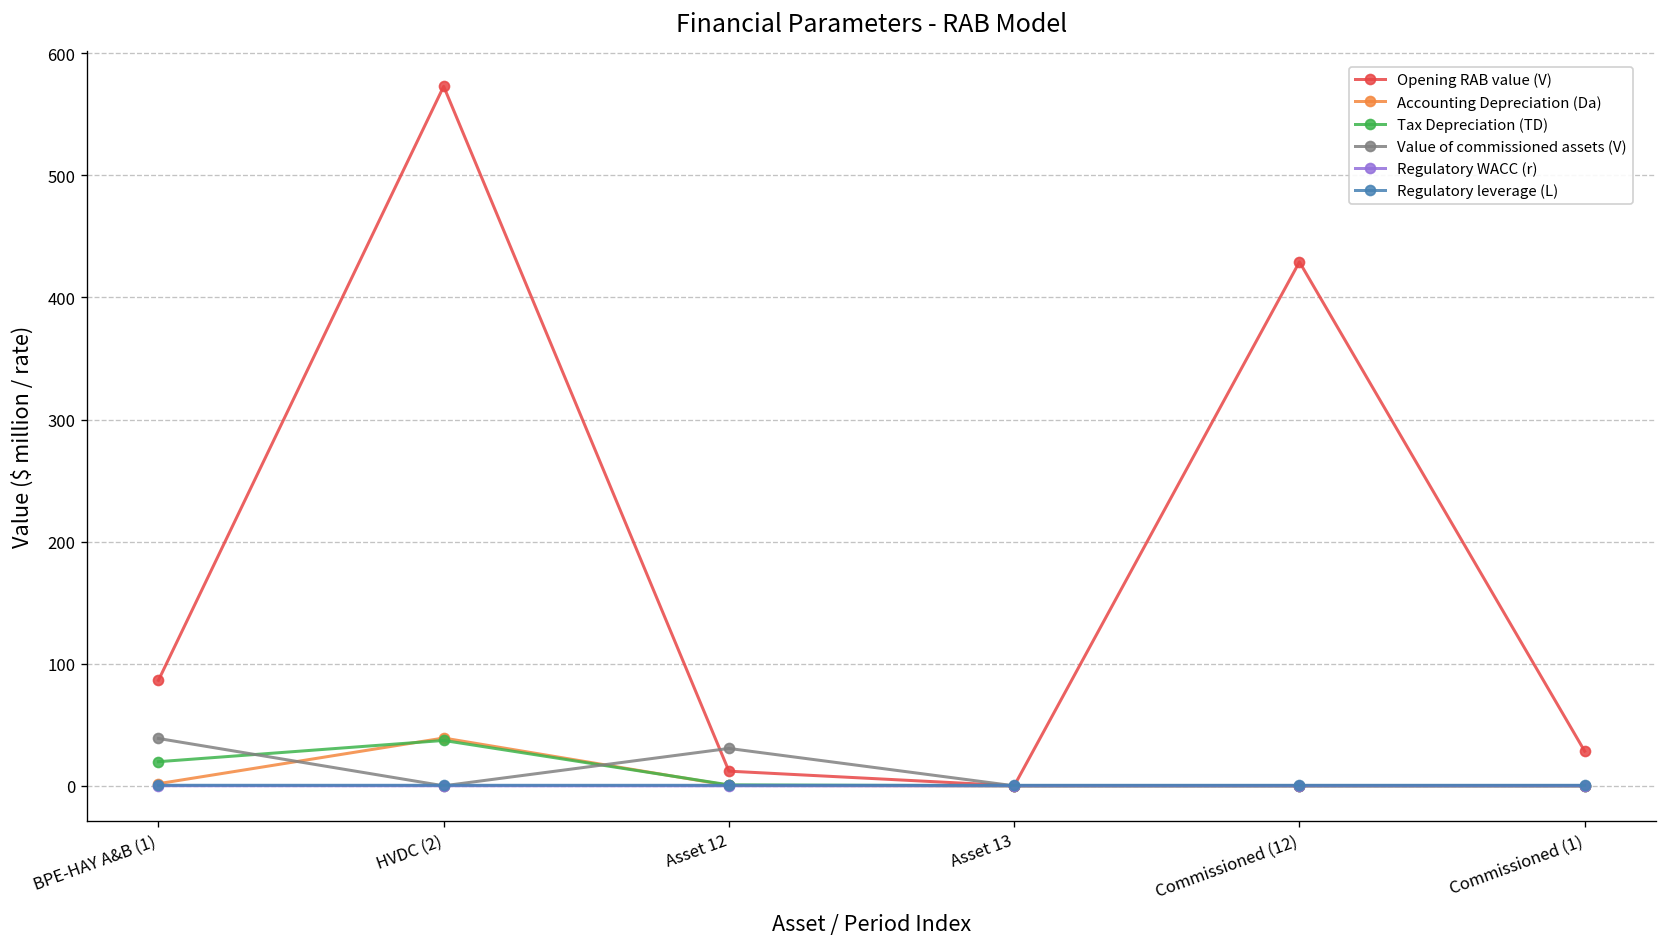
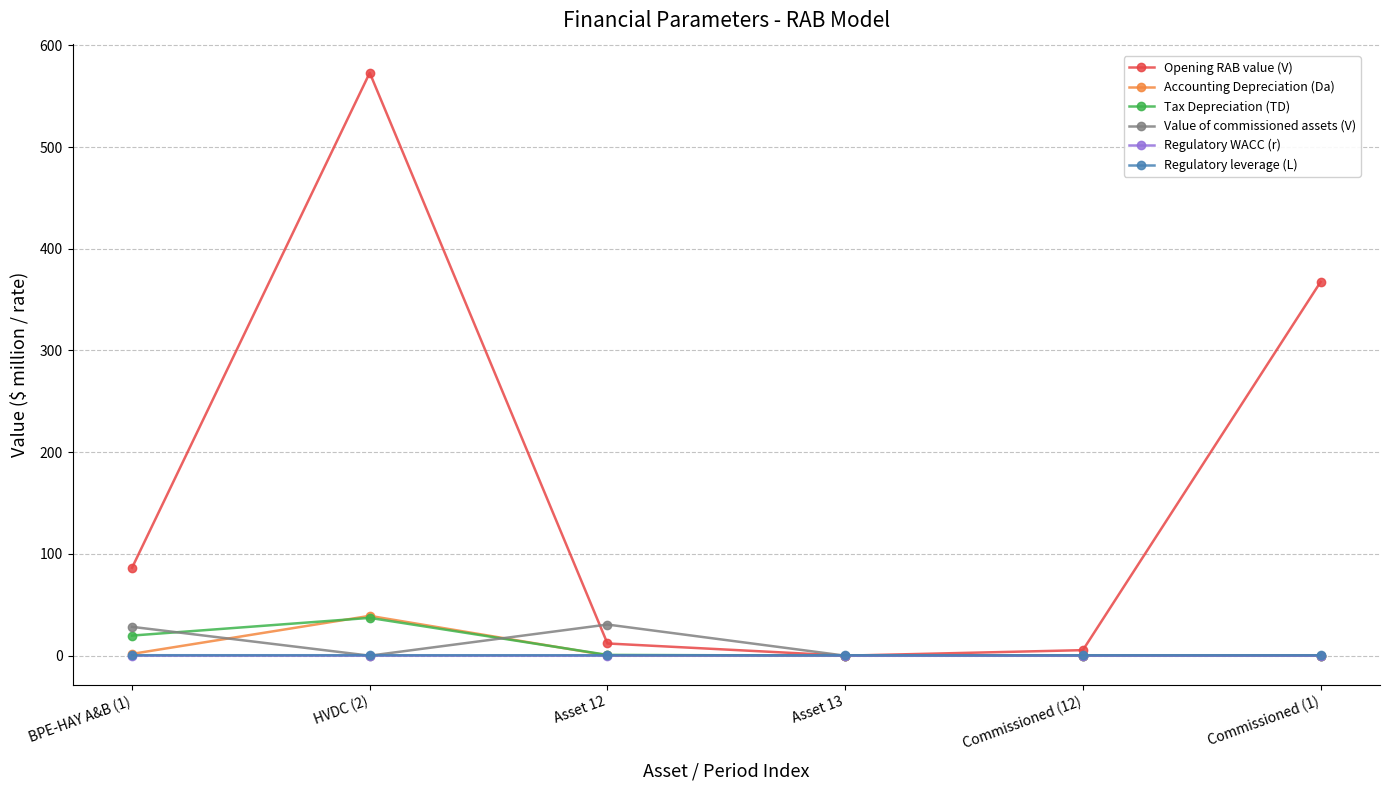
Value of commissioned assets (V), BPE-HAY A&B (1): 39 -> 28
Opening RAB value (V), Commissioned (12): 429 -> 5
Opening RAB value (V), Commissioned (1): 28 -> 367
